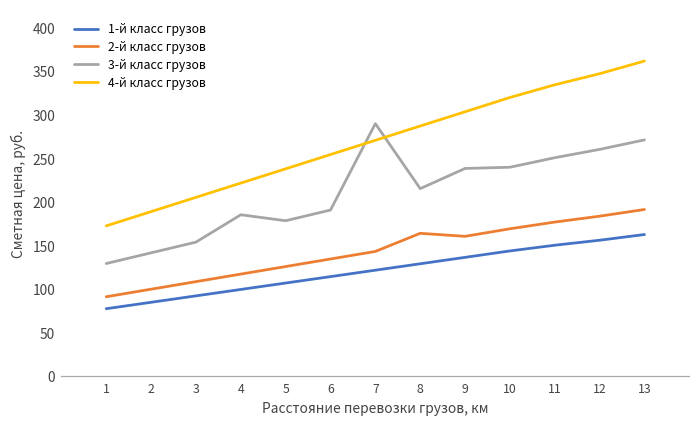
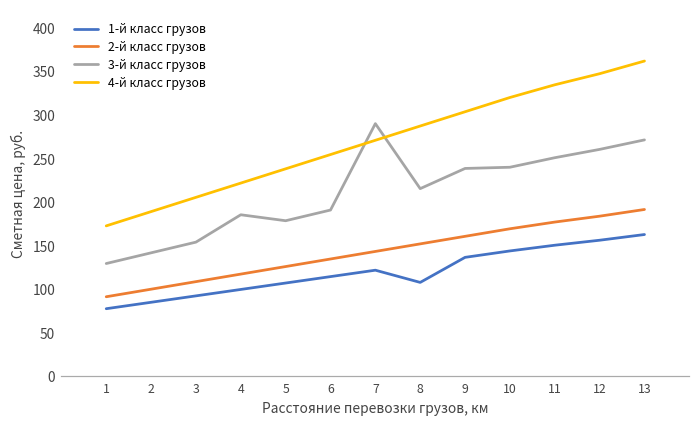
1-й класс грузов, 8: 130 -> 110
2-й класс грузов, 8: 160 -> 150
